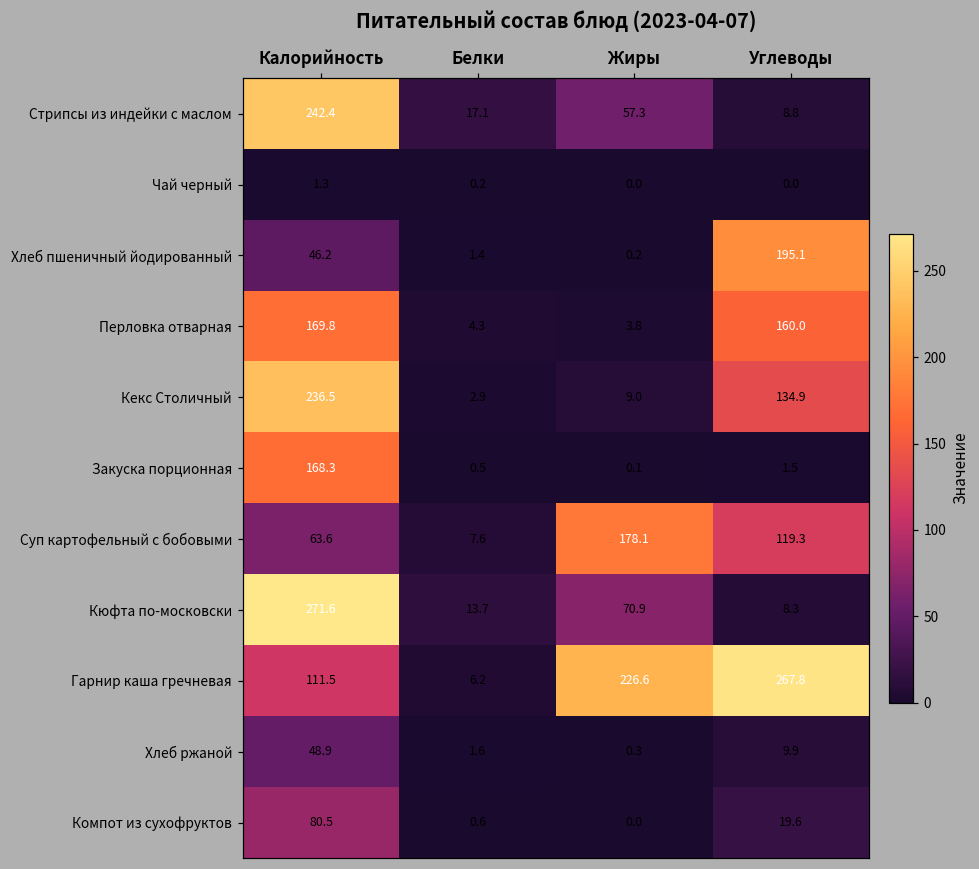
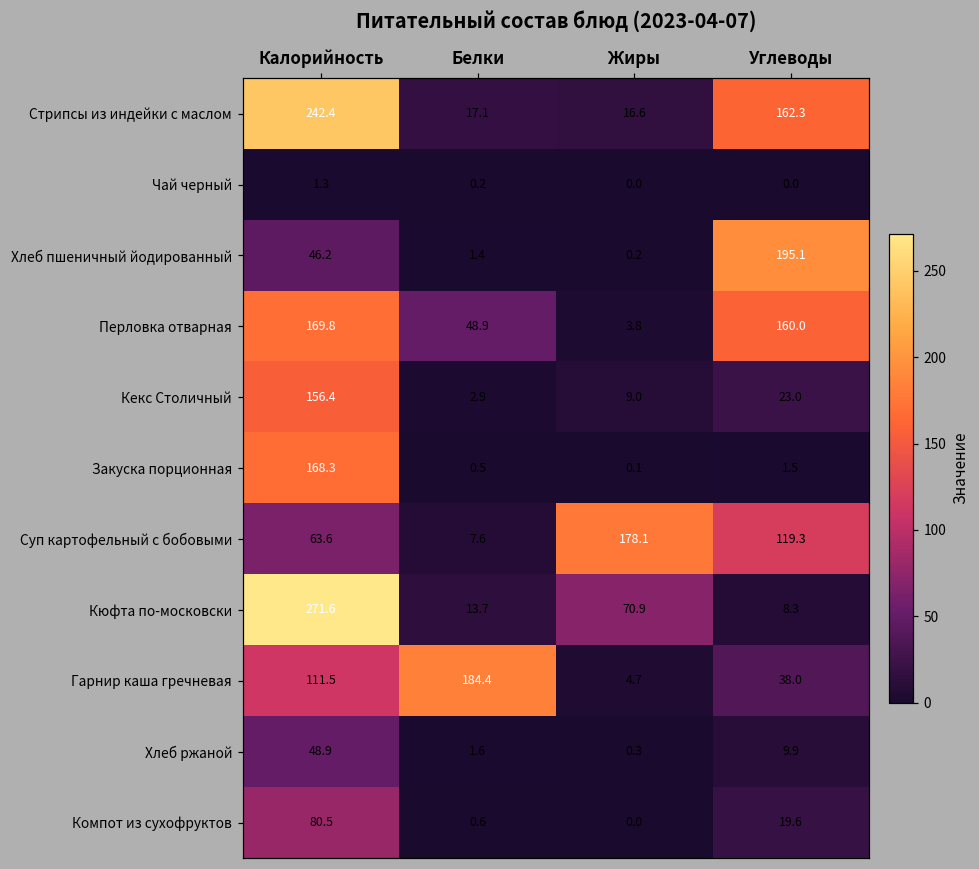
Стрипсы из индейки с маслом, Жиры: 57.3 -> 16.6
Стрипсы из индейки с маслом, Углеводы: 8.8 -> 162.3
Перловка отварная, Белки: 4.3 -> 48.9
Кекс Столичный, Калорийность: 236.5 -> 156.4
Кекс Столичный, Углеводы: 134.9 -> 23.0
Гарнир каша гречневая, Белки: 6.2 -> 184.4
Гарнир каша гречневая, Жиры: 226.6 -> 4.7
Гарнир каша гречневая, Углеводы: 267.8 -> 38.0
